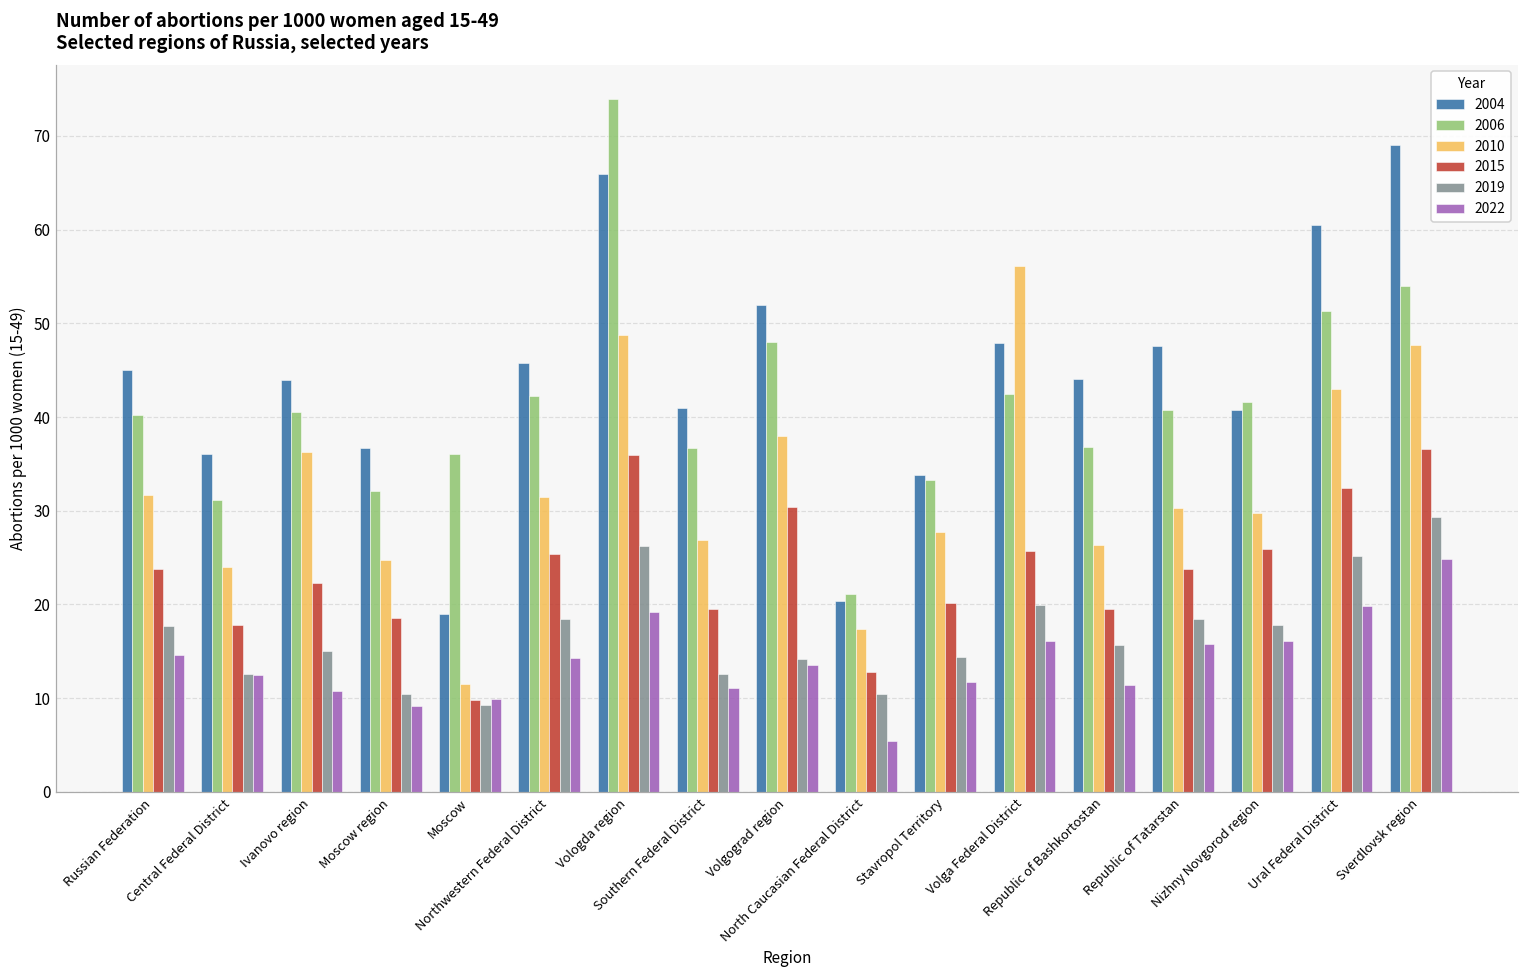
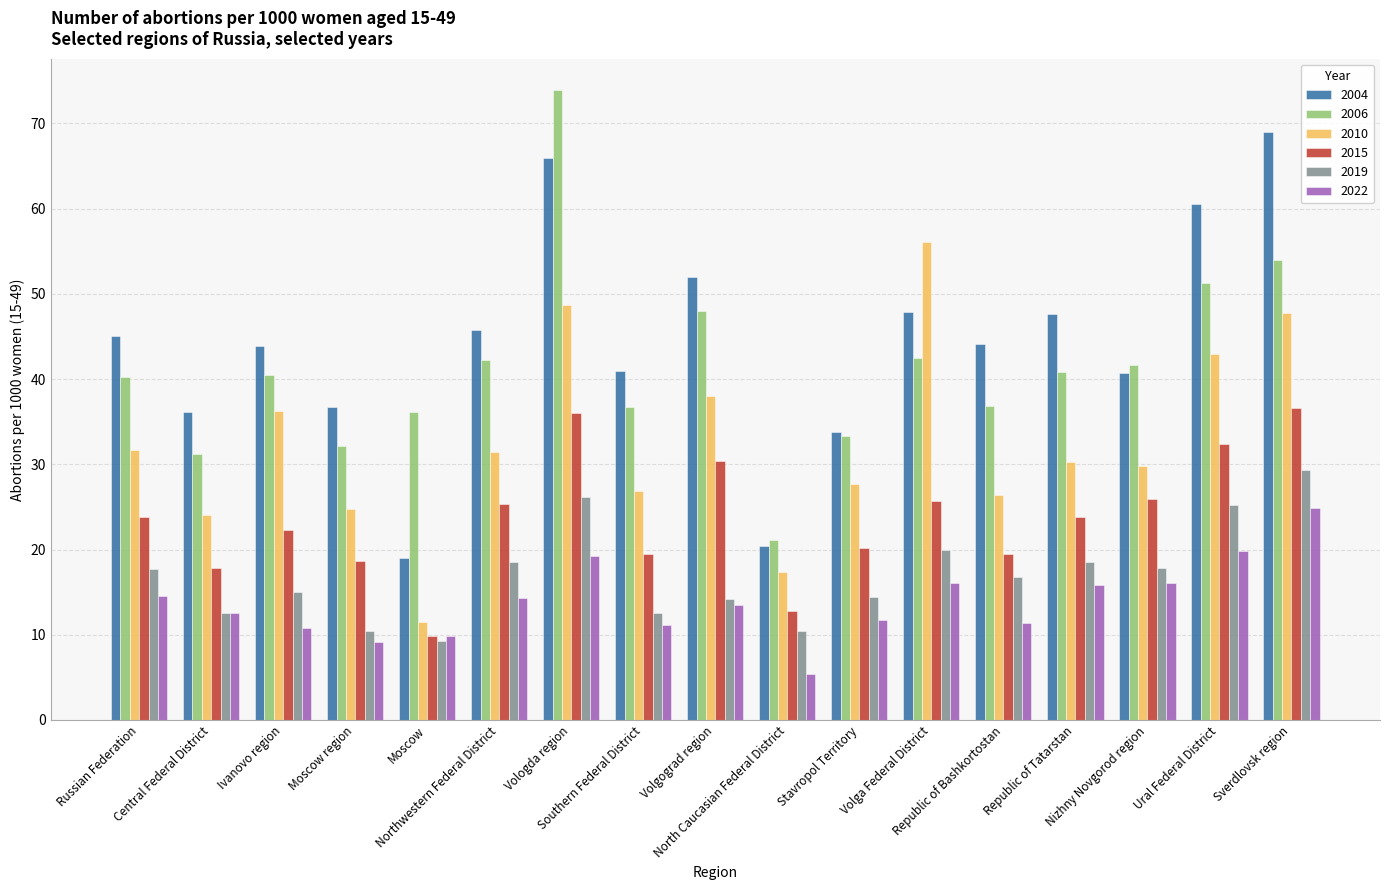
2019, Republic of Bashkortostan: 16 -> 17
